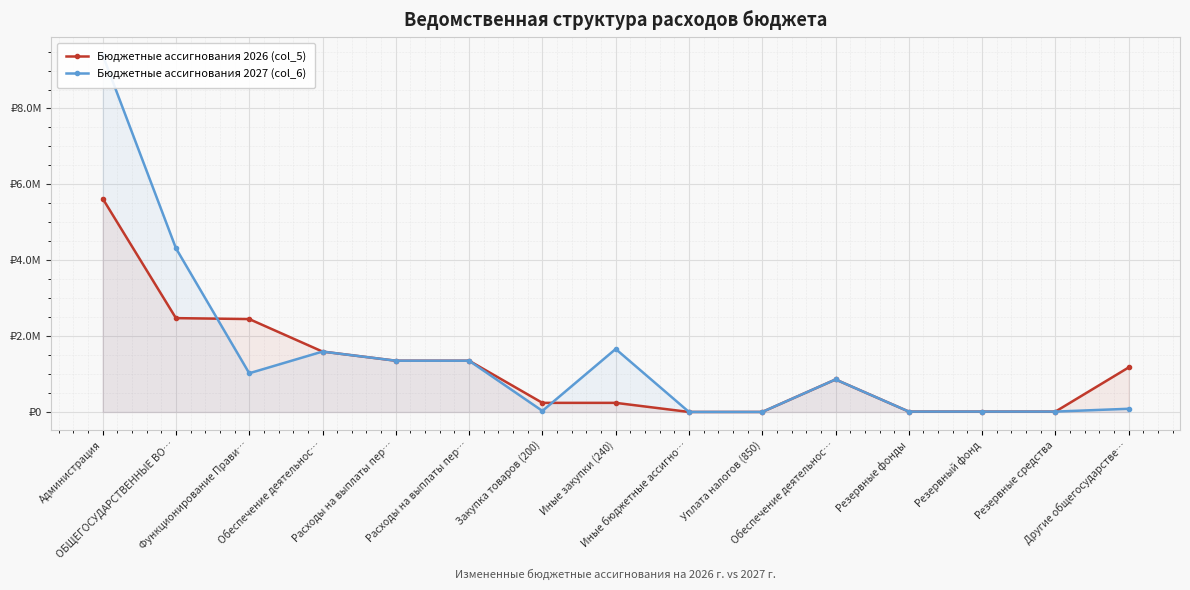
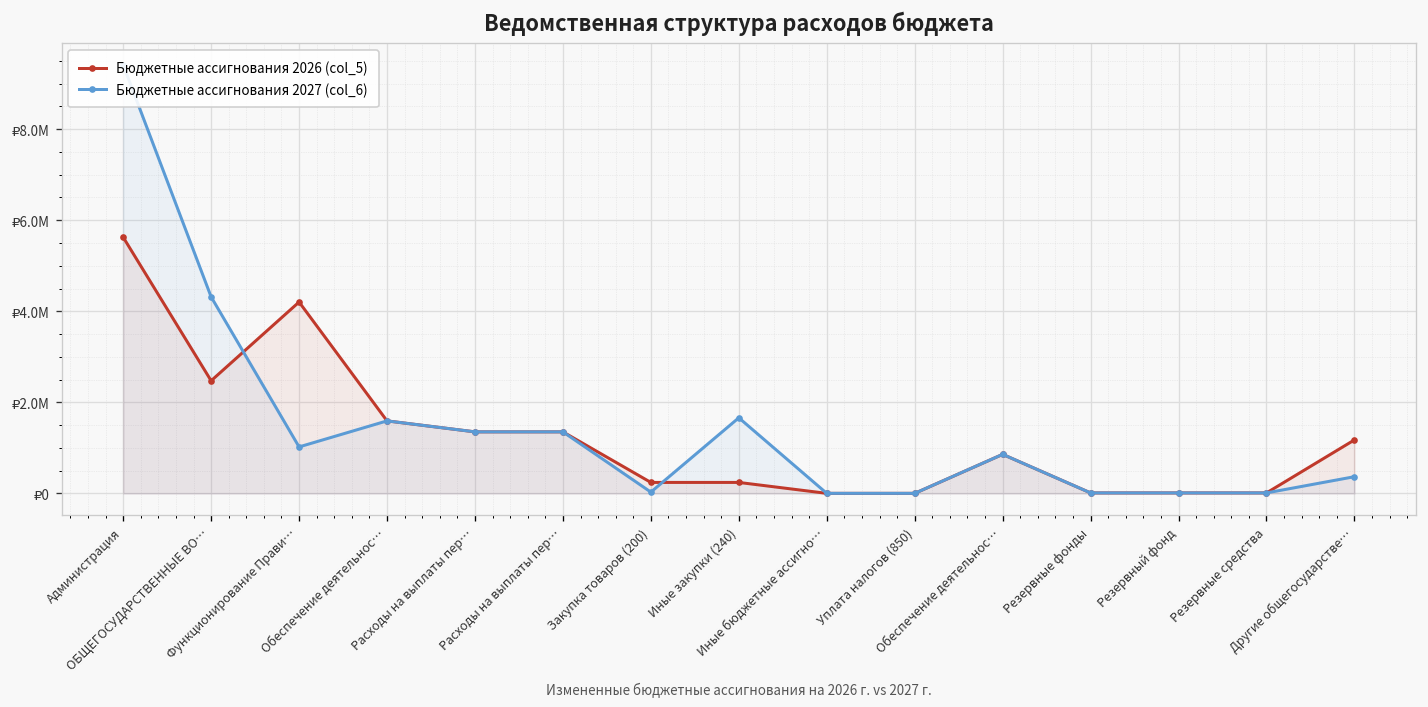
Бюджетные ассигнования 2026 (col_5), Функционирование Прави…: ₽2400000 -> ₽4200000
Бюджетные ассигнования 2027 (col_6), Другие общегосударстве…: ₽100000 -> ₽400000
